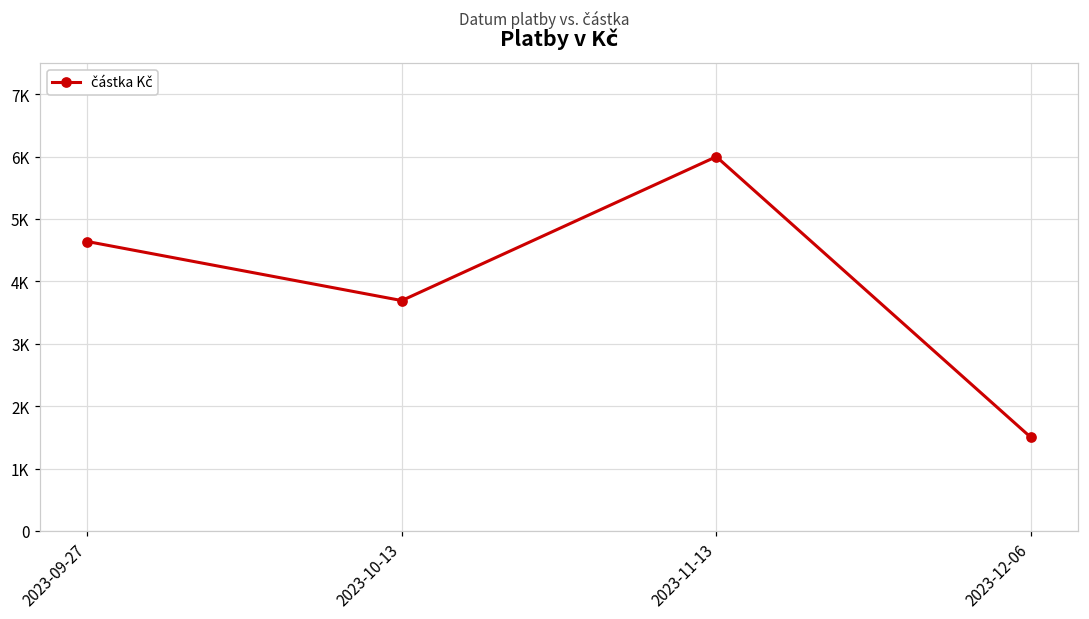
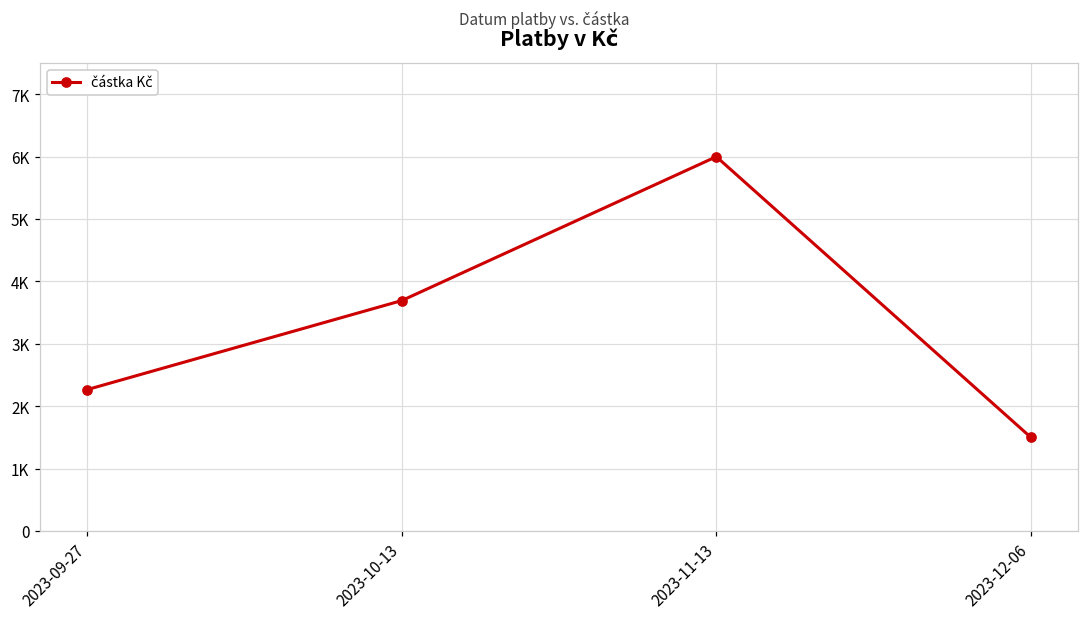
2023-09-27: 4600 -> 2300
